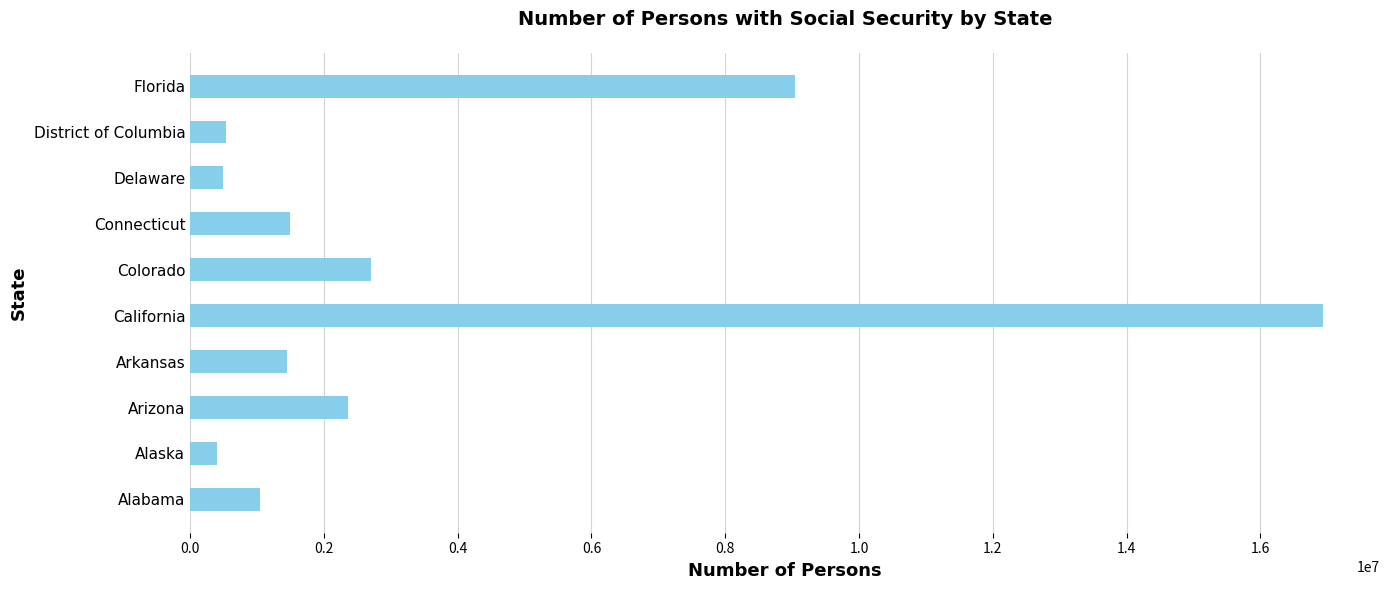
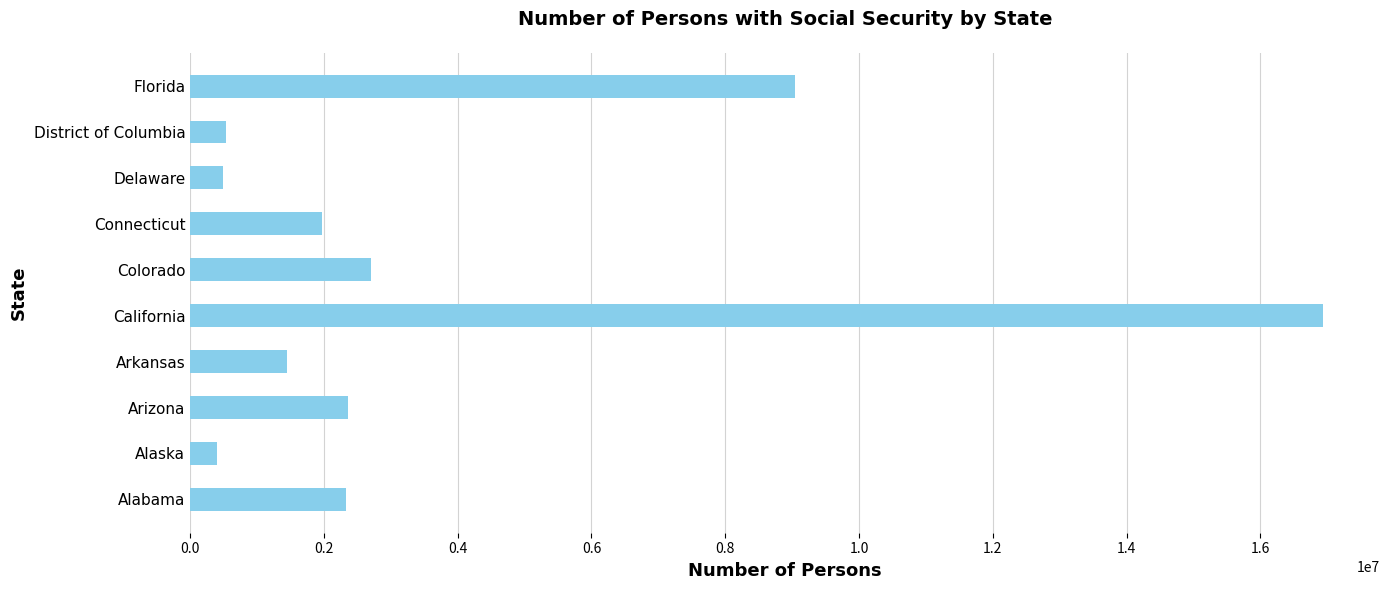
Connecticut: 1500000 -> 2000000
Alabama: 1000000 -> 2300000
